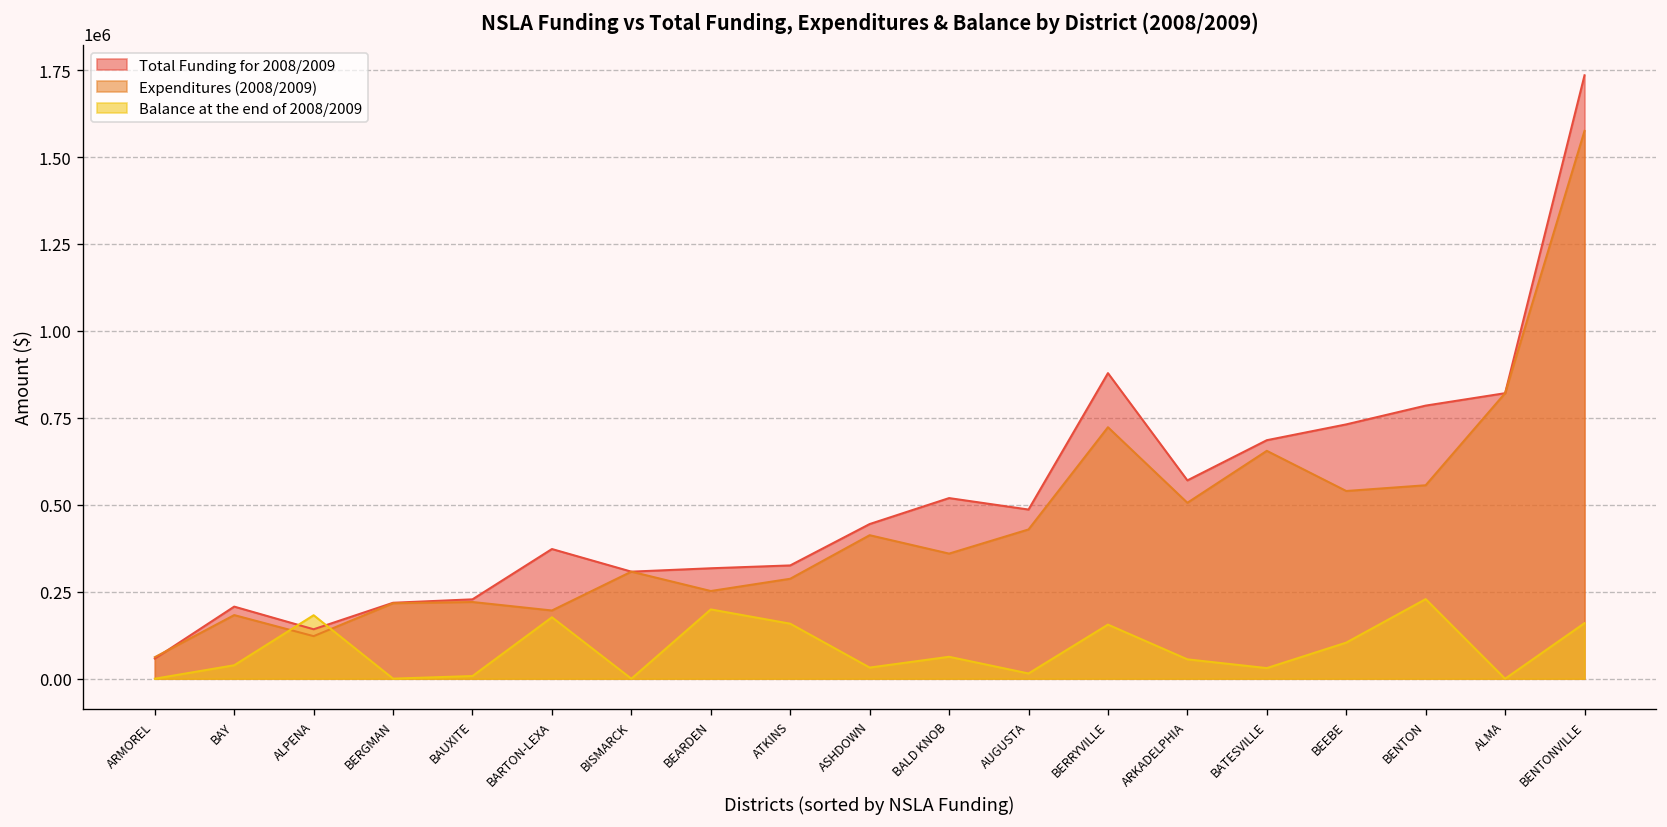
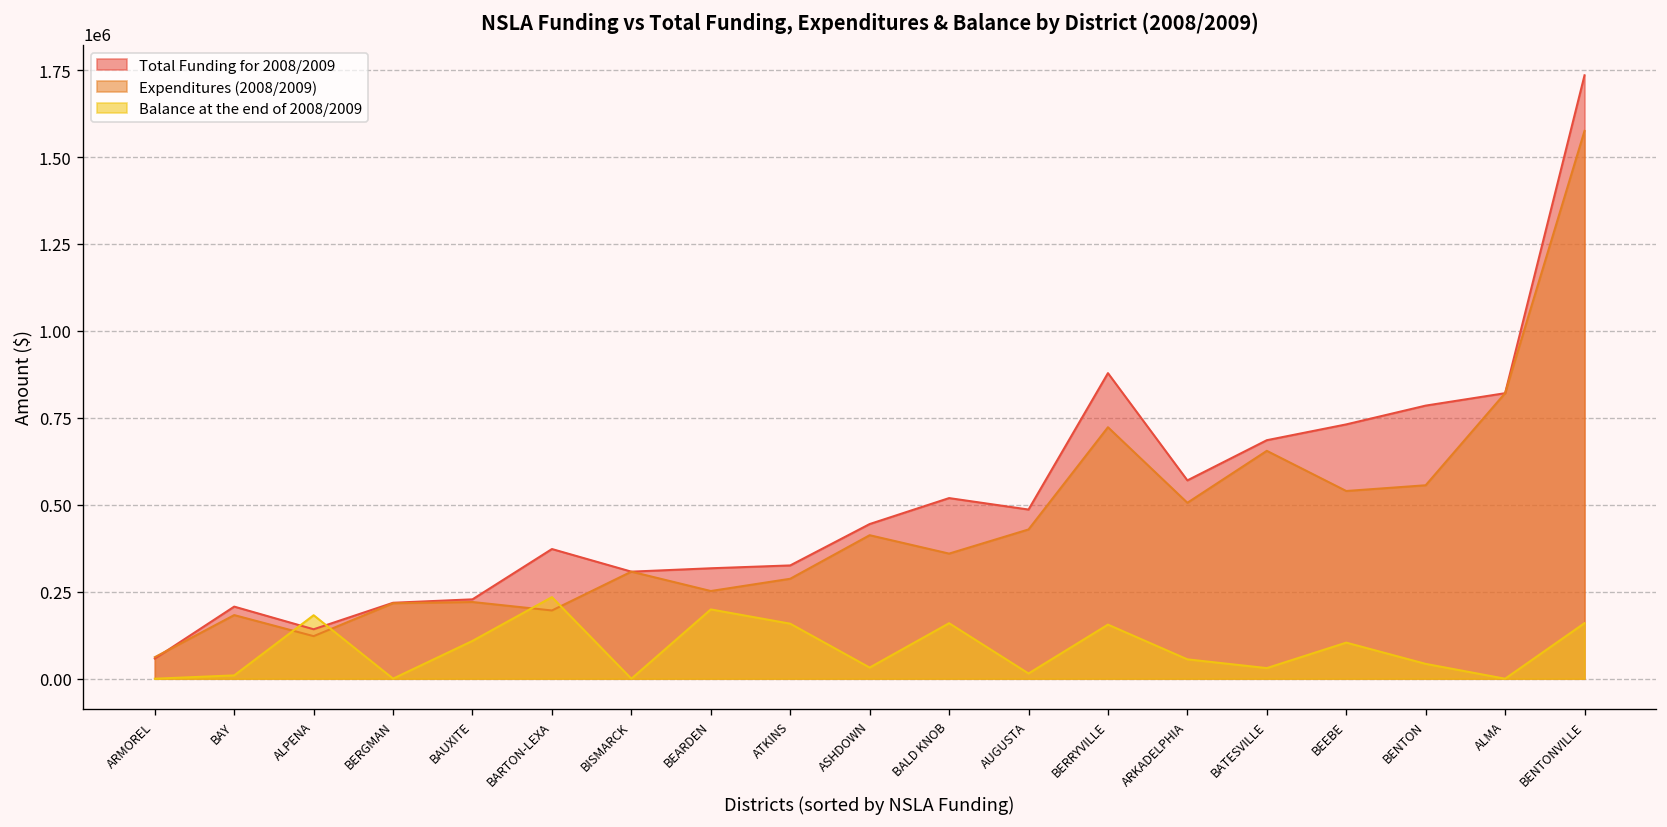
Balance at the end of 2008/2009, BAY: 40000 -> 10000
Balance at the end of 2008/2009, BAUXITE: 10000 -> 110000
Balance at the end of 2008/2009, BARTON-LEXA: 180000 -> 230000
Balance at the end of 2008/2009, BALD KNOB: 60000 -> 160000
Balance at the end of 2008/2009, BENTON: 230000 -> 40000
